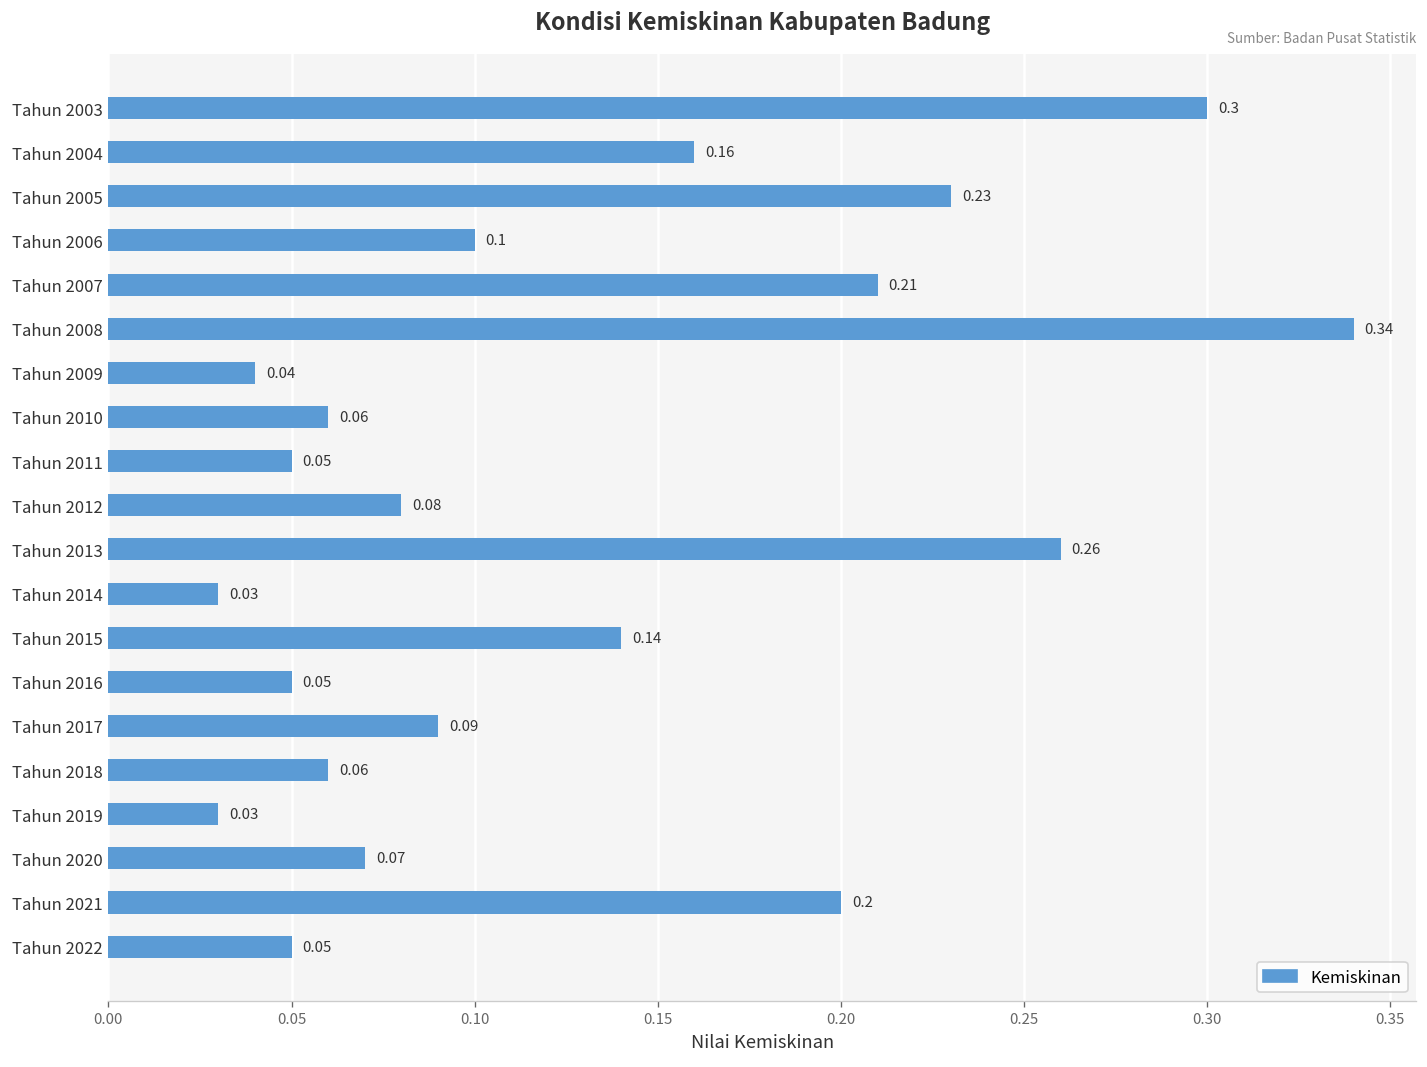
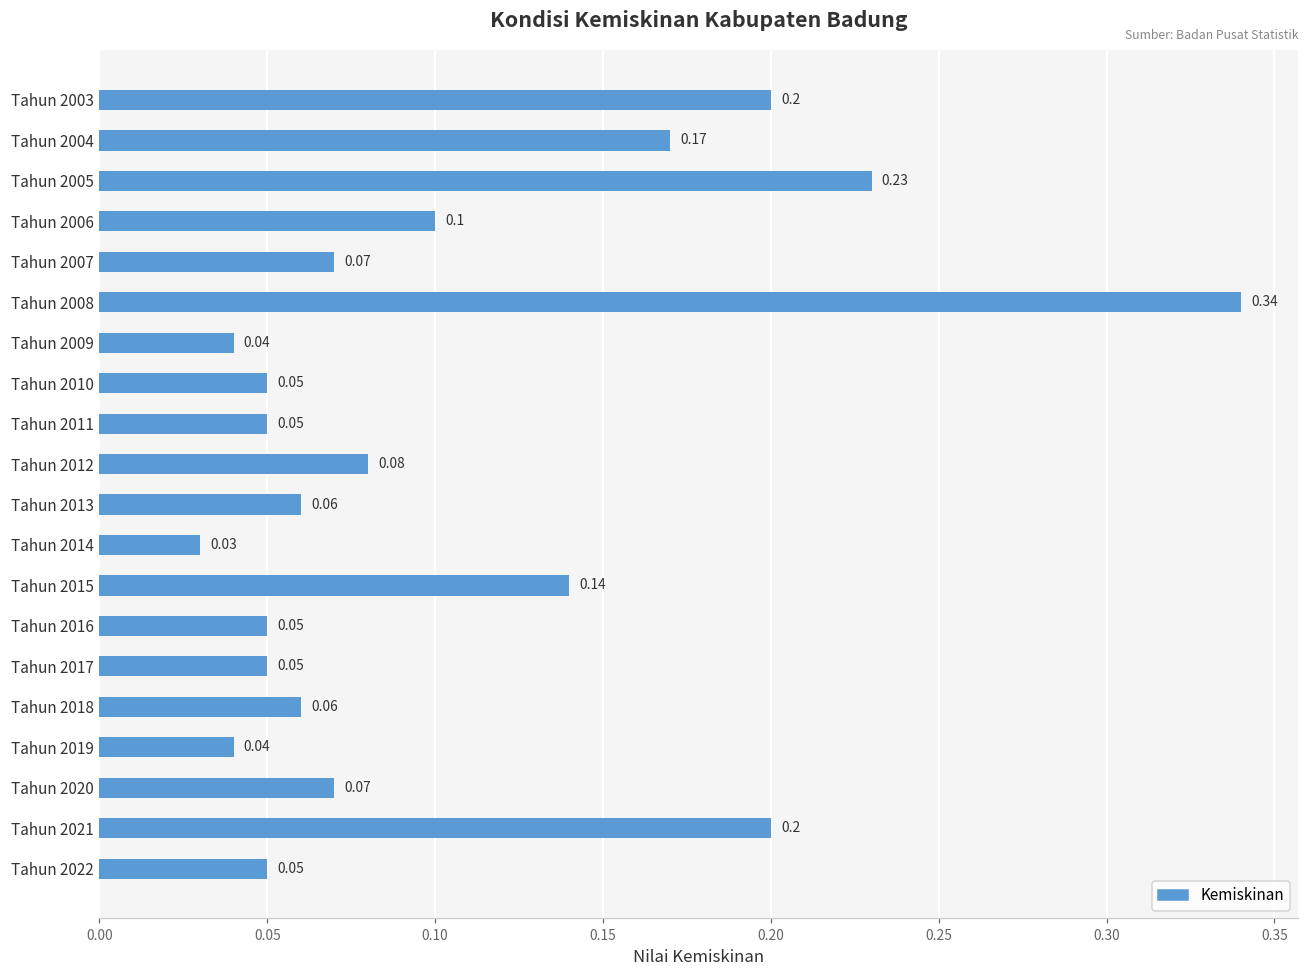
Tahun 2003: 0.3 -> 0.2
Tahun 2004: 0.16 -> 0.17
Tahun 2007: 0.21 -> 0.07
Tahun 2010: 0.06 -> 0.05
Tahun 2013: 0.26 -> 0.06
Tahun 2017: 0.09 -> 0.05
Tahun 2019: 0.03 -> 0.04
